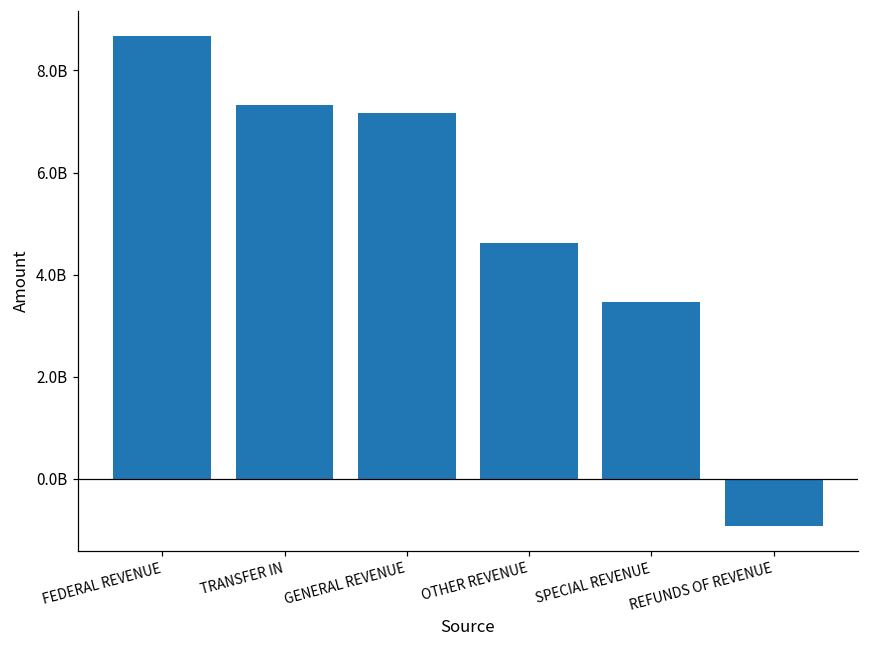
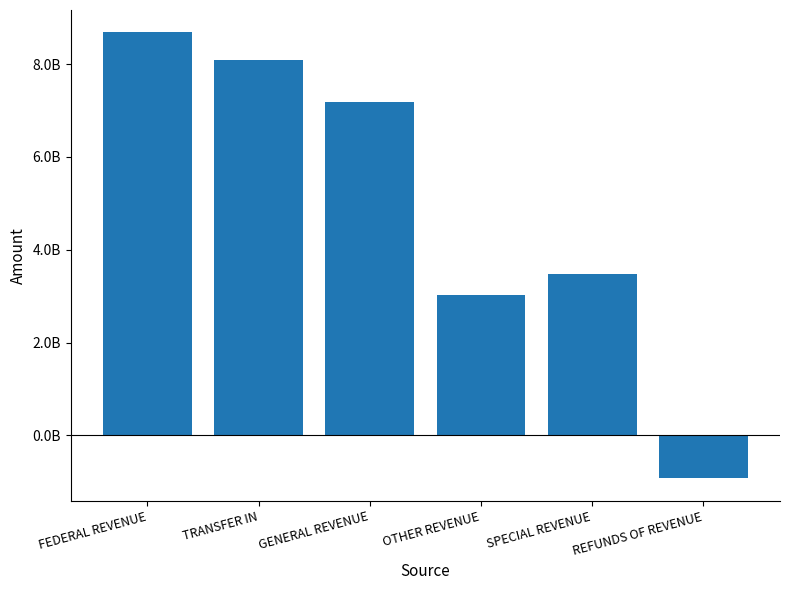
TRANSFER IN: 7300000000 -> 8100000000
OTHER REVENUE: 4600000000 -> 3000000000
